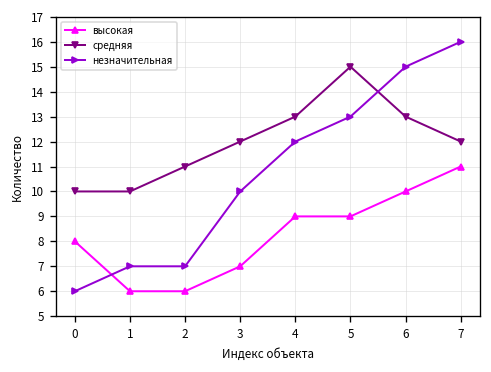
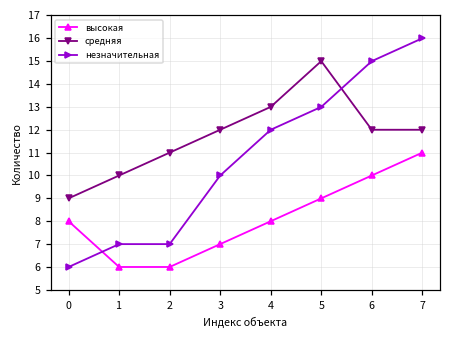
средняя, 0: 10 -> 9
высокая, 4: 9 -> 8
средняя, 6: 13 -> 12
